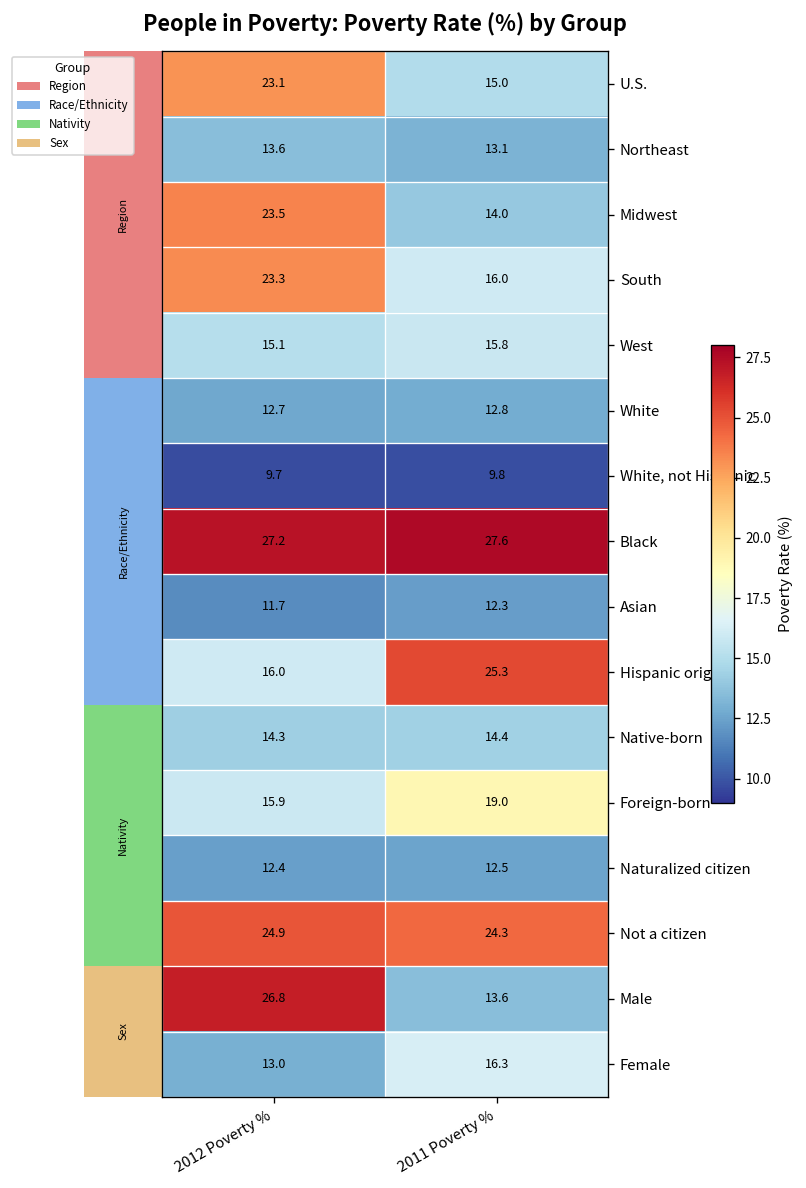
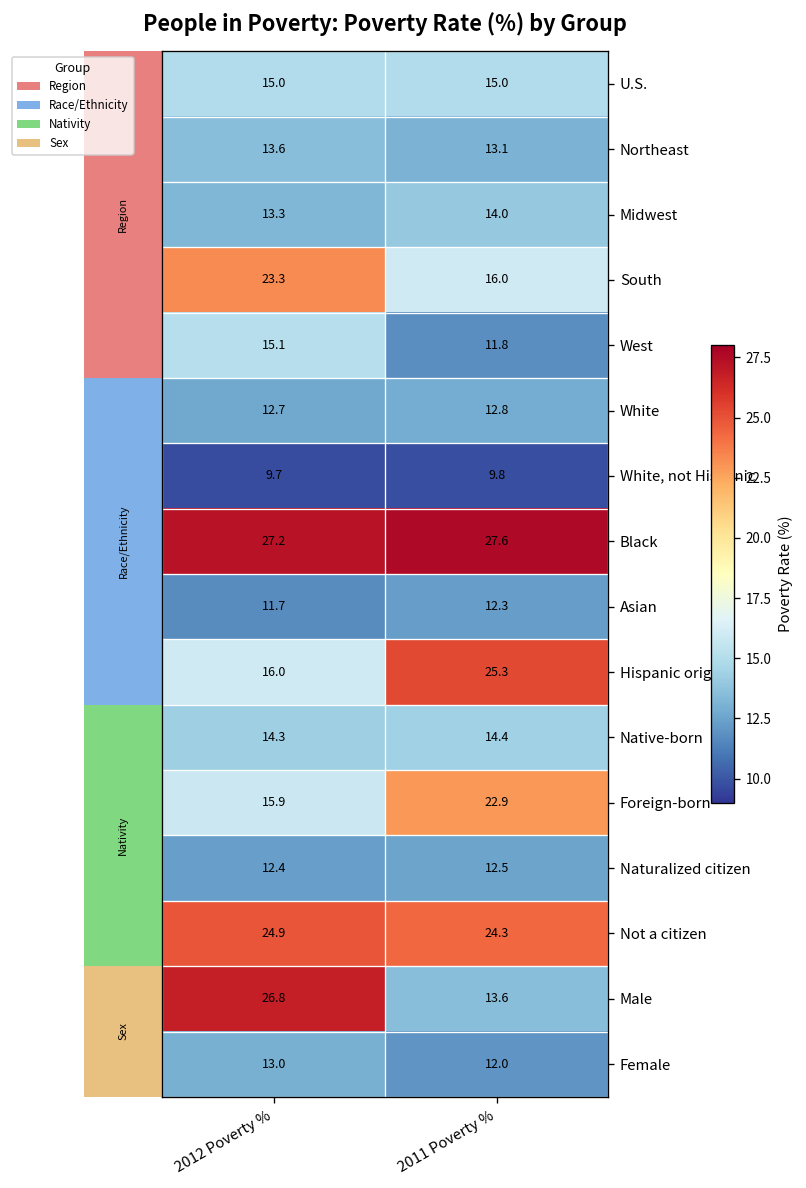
U.S., 2012 Poverty %: 23.1 -> 15.0
Midwest, 2012 Poverty %: 23.5 -> 13.3
West, 2011 Poverty %: 15.8 -> 11.8
Foreign-born, 2011 Poverty %: 19.0 -> 22.9
Female, 2011 Poverty %: 16.3 -> 12.0
